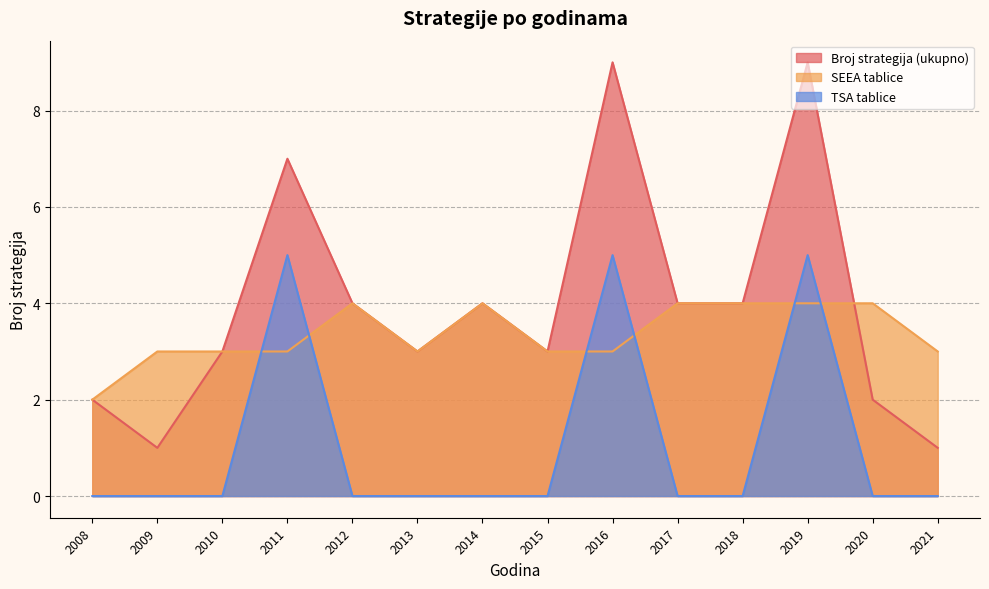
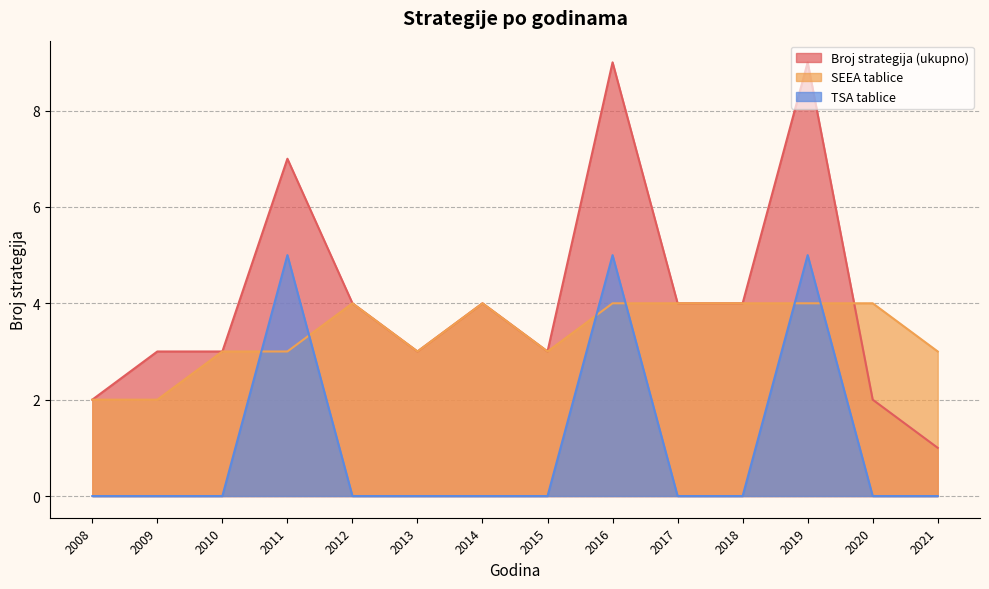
Broj strategija (ukupno), 2009: 1 -> 3
SEEA tablice, 2009: 3 -> 2
SEEA tablice, 2016: 3 -> 4
